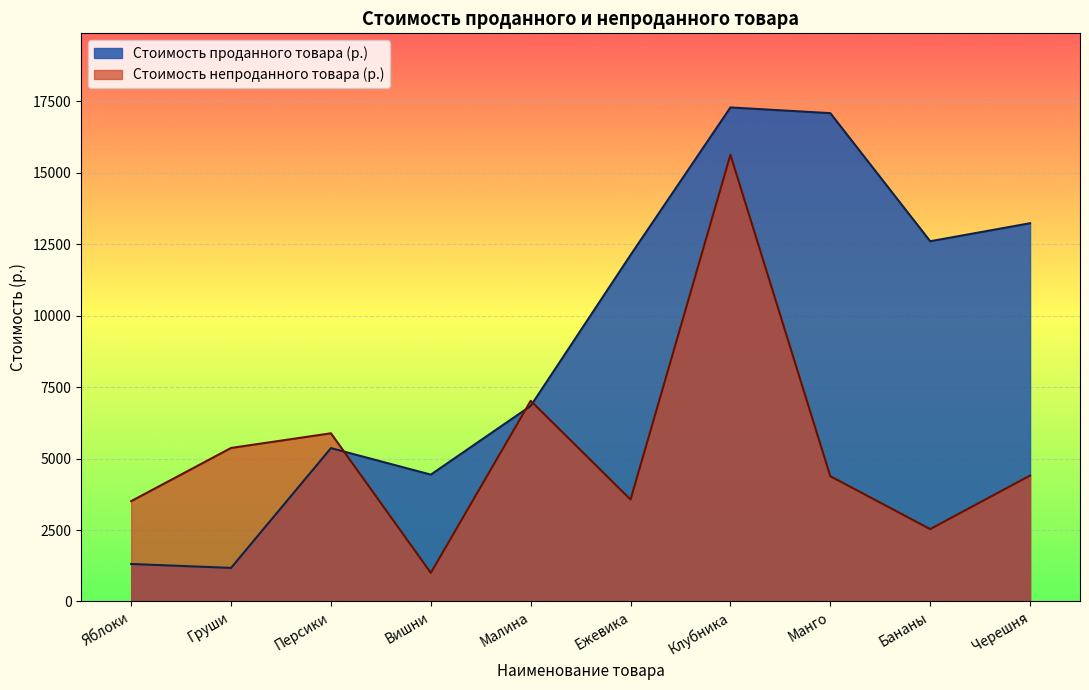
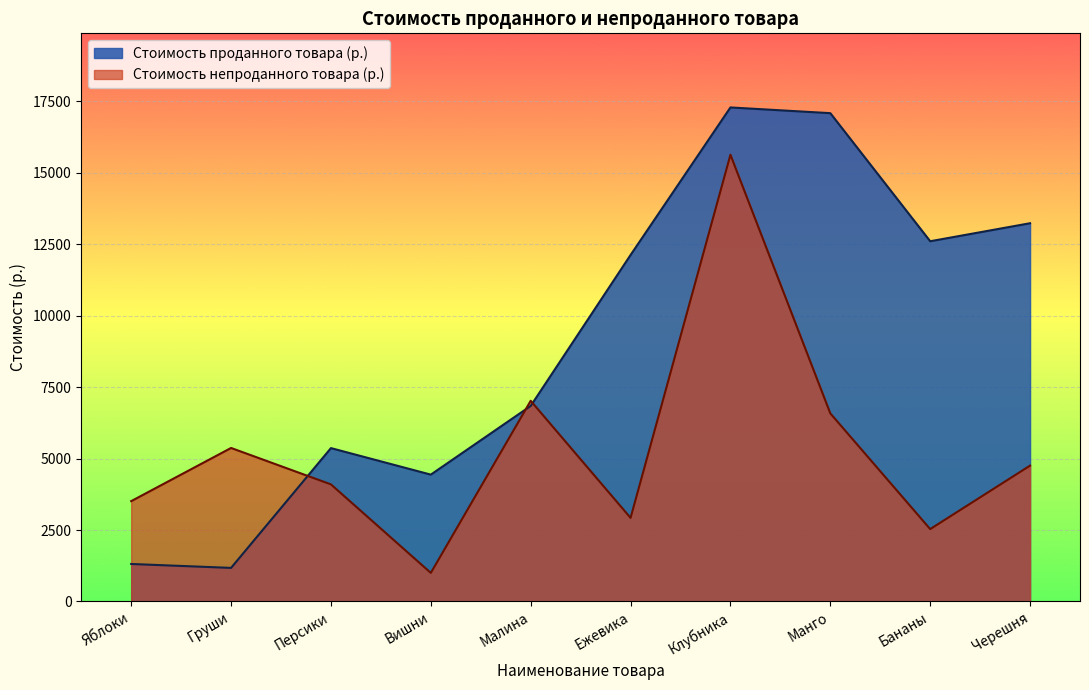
Стоимость непроданного товара (р.), Персики: 5900 -> 4100
Стоимость непроданного товара (р.), Ежевика: 3600 -> 2900
Стоимость непроданного товара (р.), Манго: 4400 -> 6600
Стоимость непроданного товара (р.), Черешня: 4400 -> 4800
